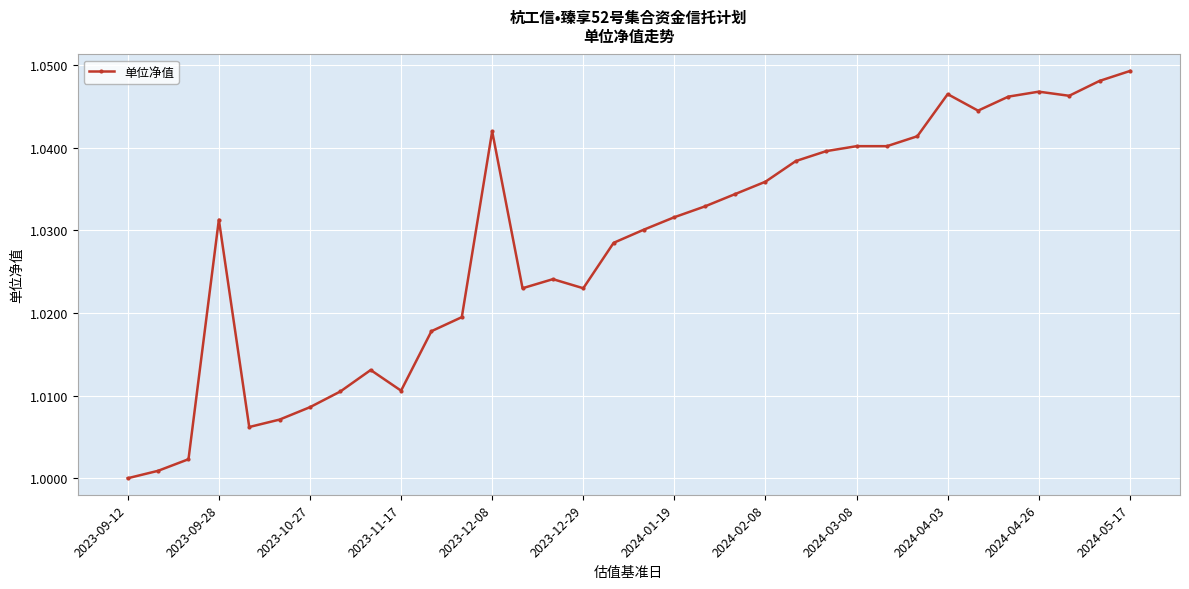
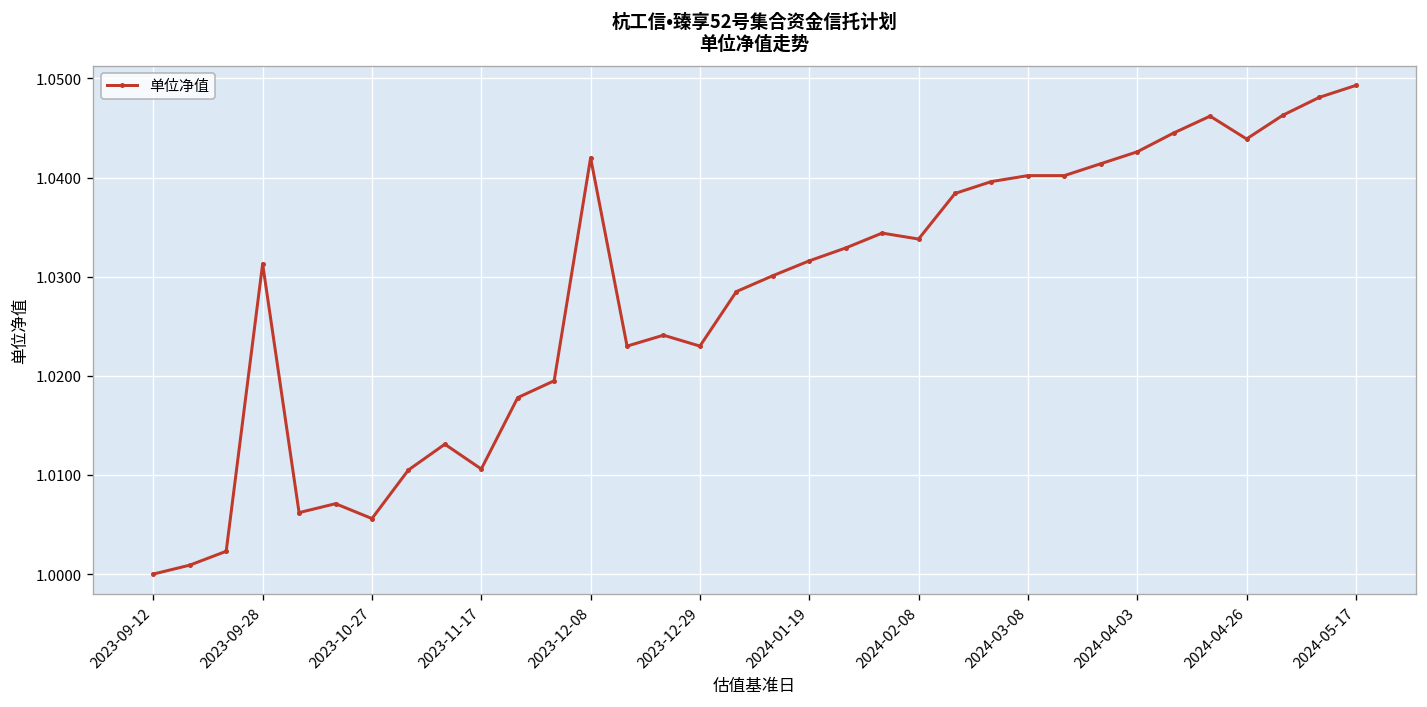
2023-10-27: 1.009 -> 1.006
2024-02-08: 1.036 -> 1.034
2024-04-03: 1.047 -> 1.043
2024-04-26: 1.047 -> 1.044
